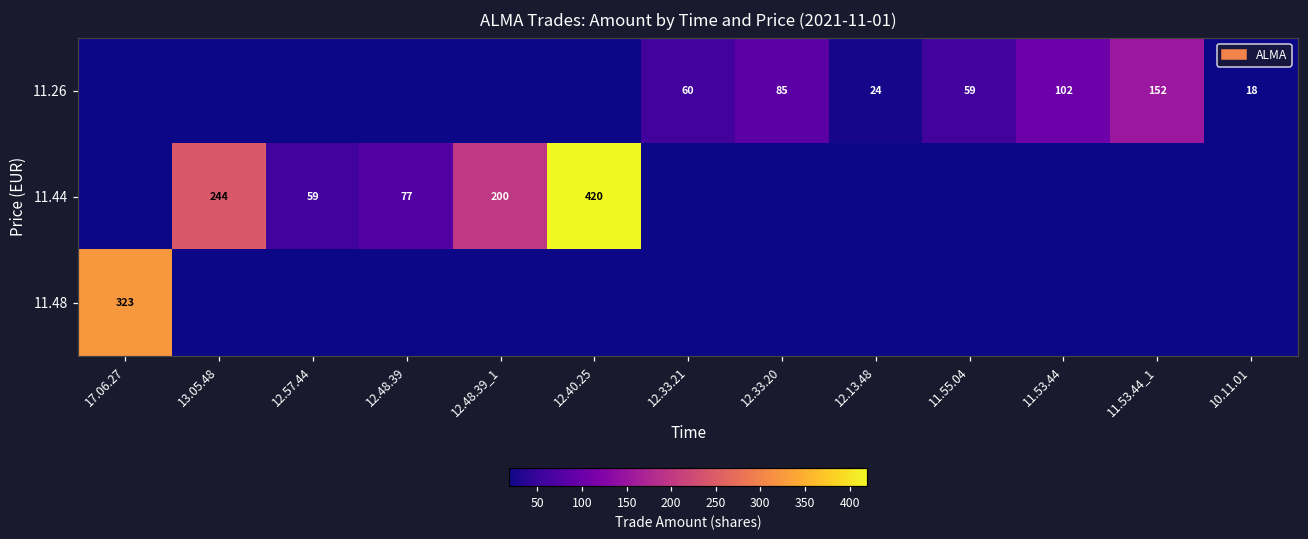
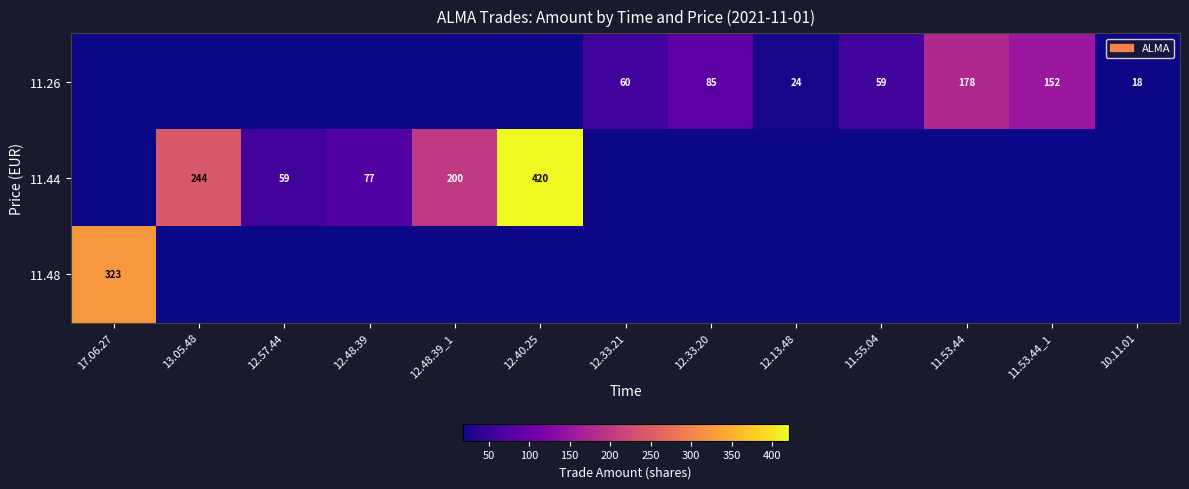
11.26, 11.53.44: 102 -> 178
